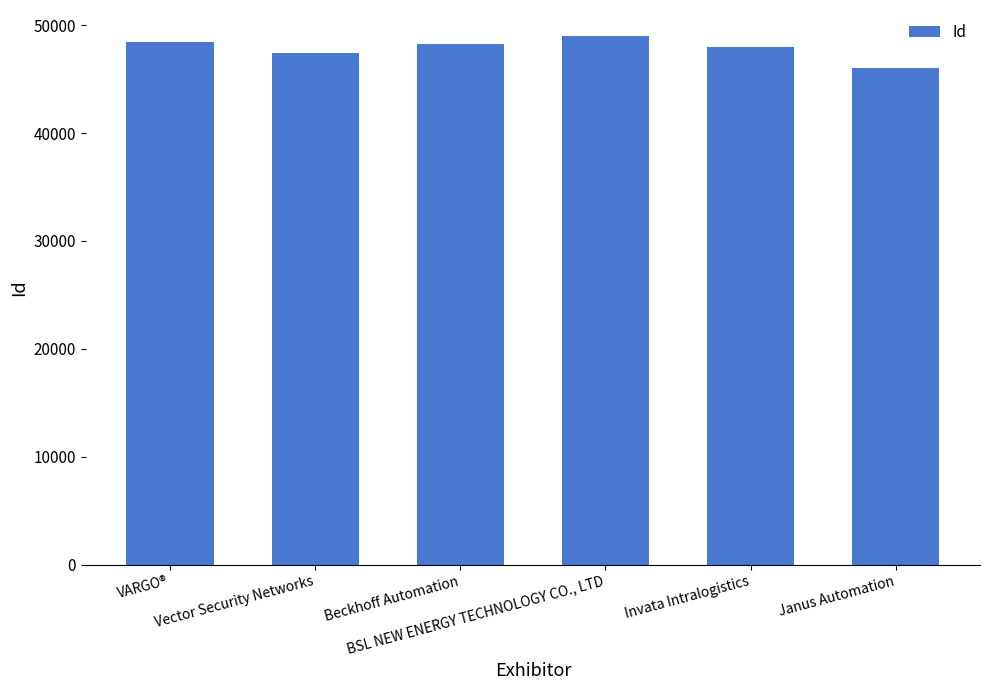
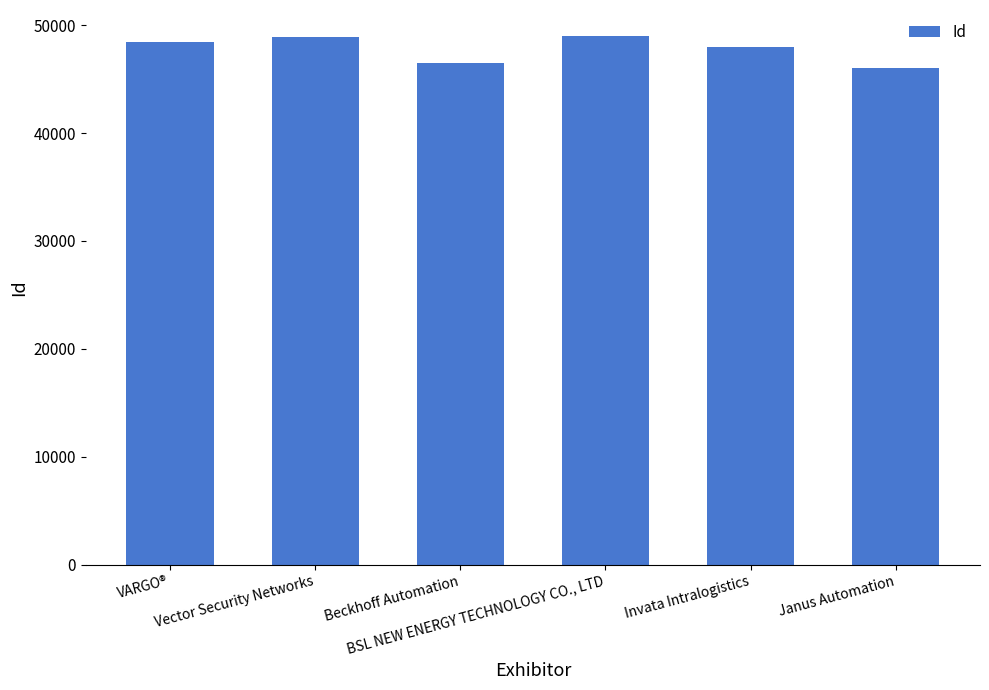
Vector Security Networks: 47400 -> 48900
Beckhoff Automation: 48200 -> 46400
